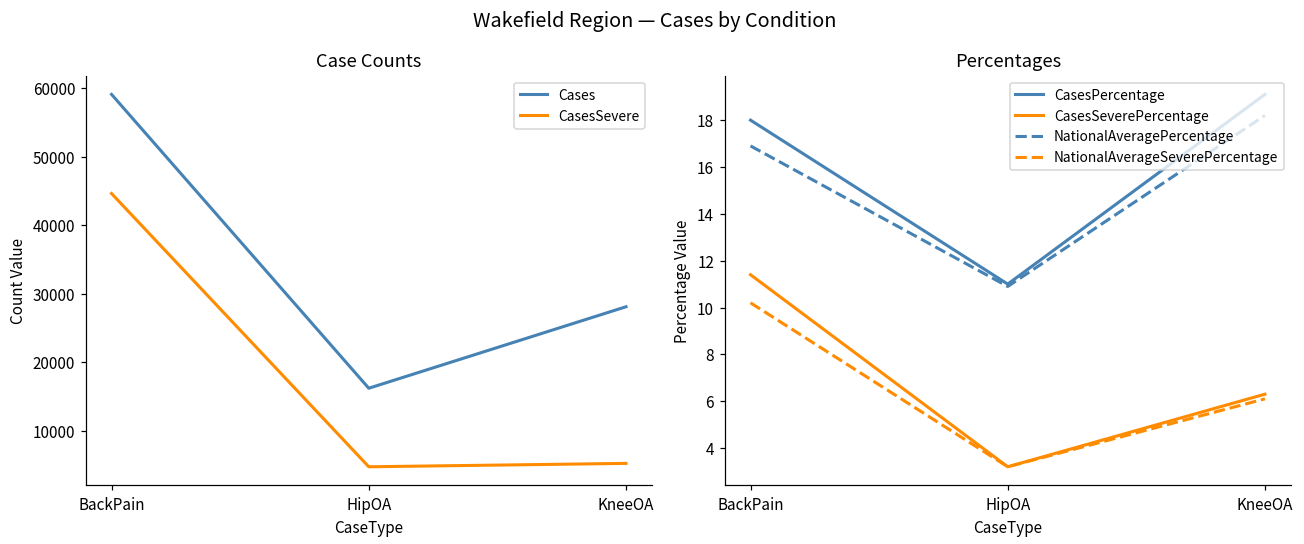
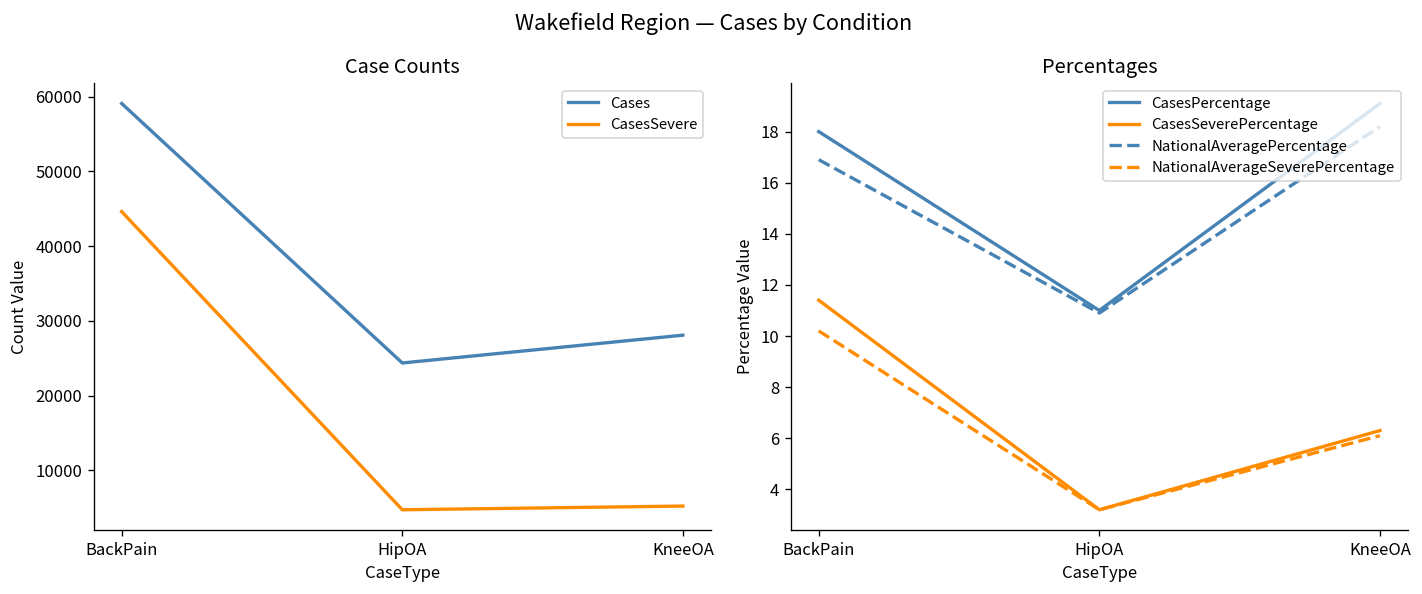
Case Counts, Cases, HipOA: 16000 -> 24000
